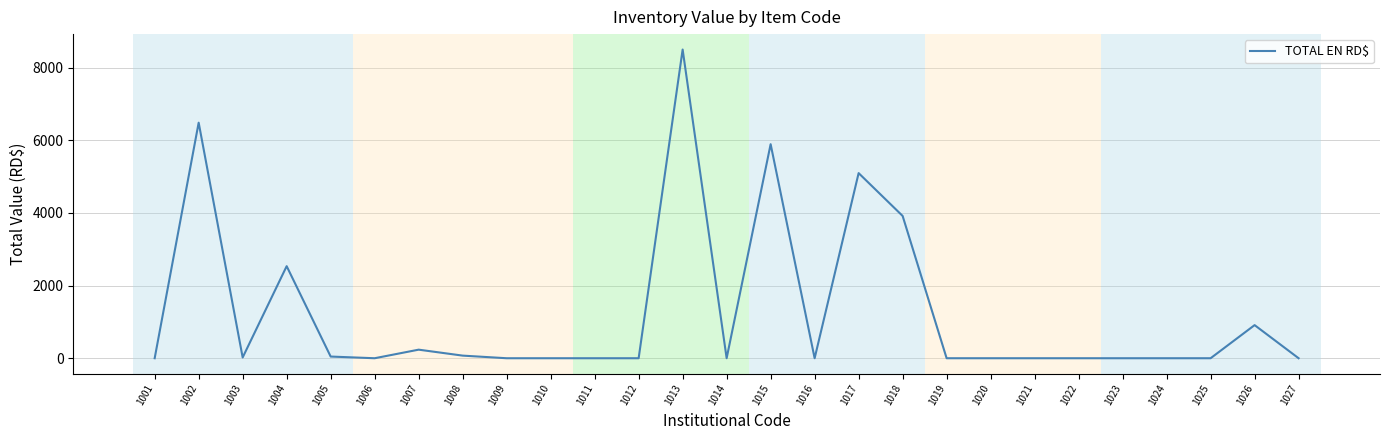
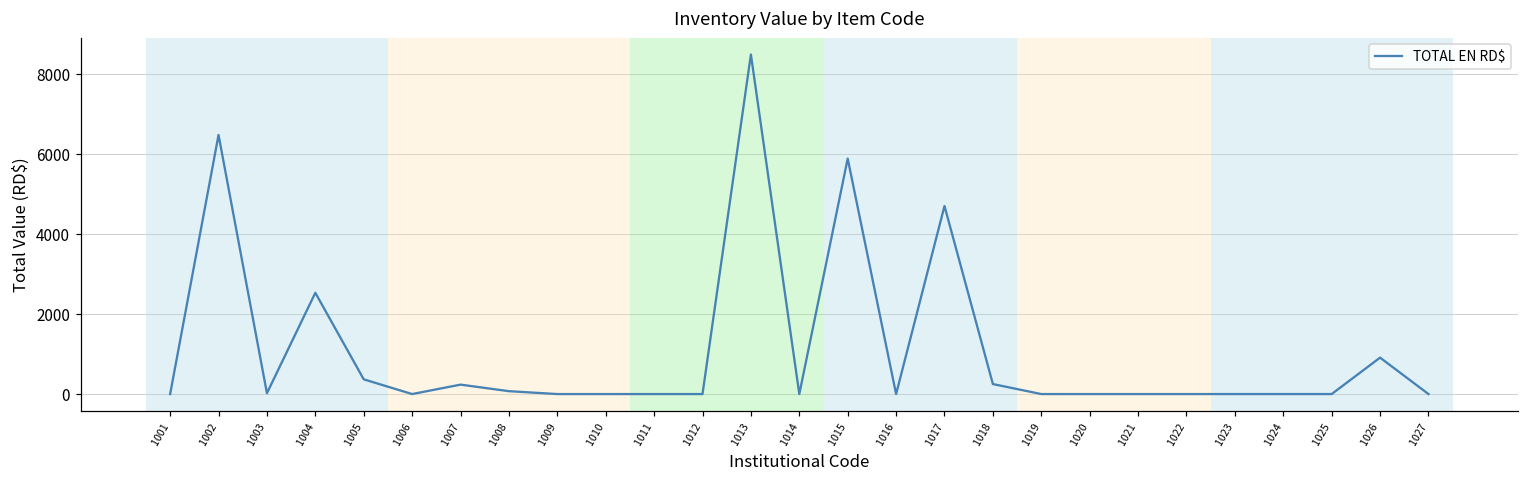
1005: 0 -> 400
1017: 5100 -> 4700
1018: 3900 -> 300
